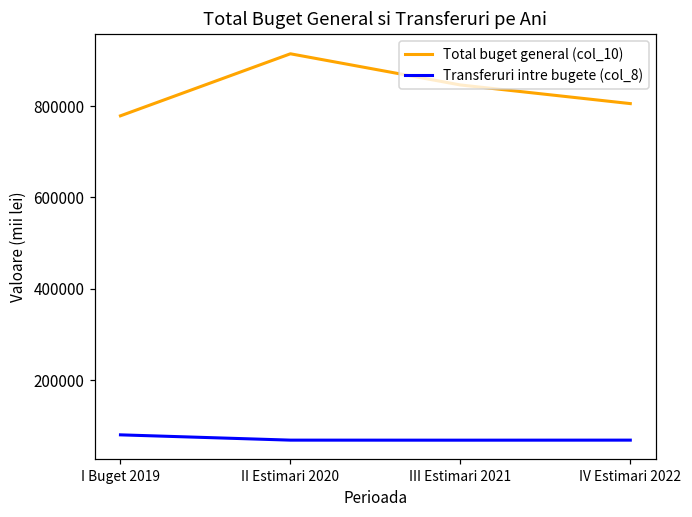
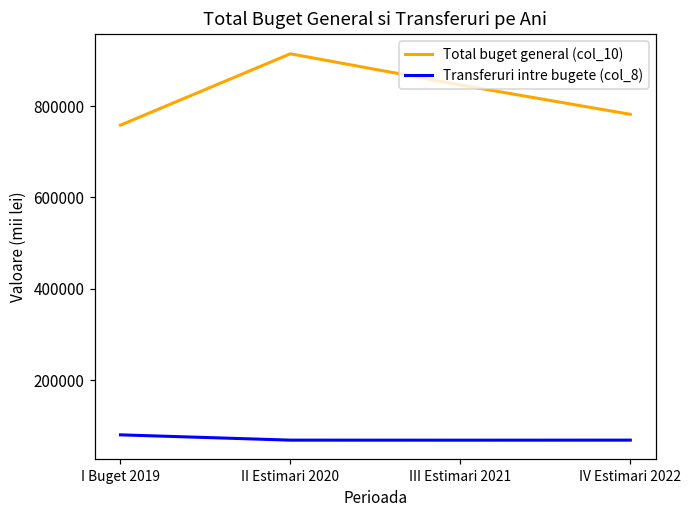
Total buget general (col_10), I Buget 2019: 780000 -> 760000
Total buget general (col_10), IV Estimari 2022: 810000 -> 780000
